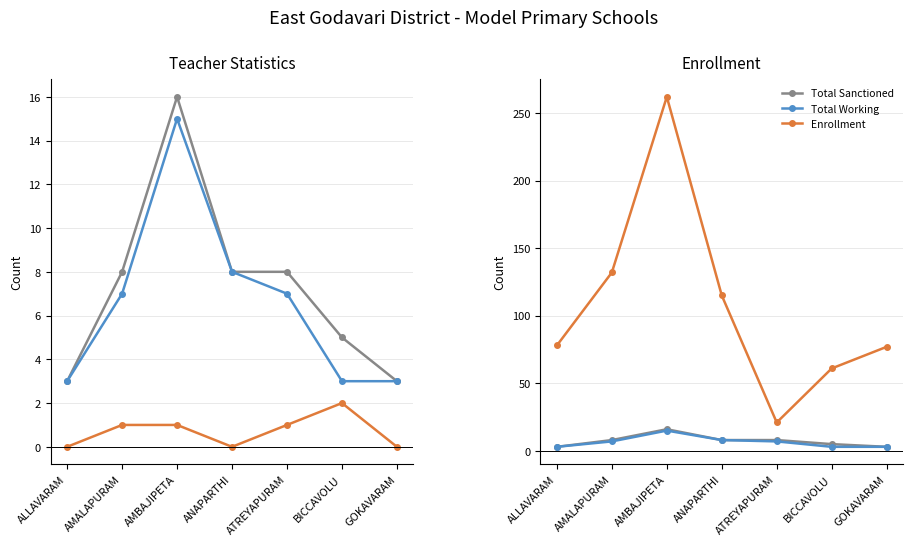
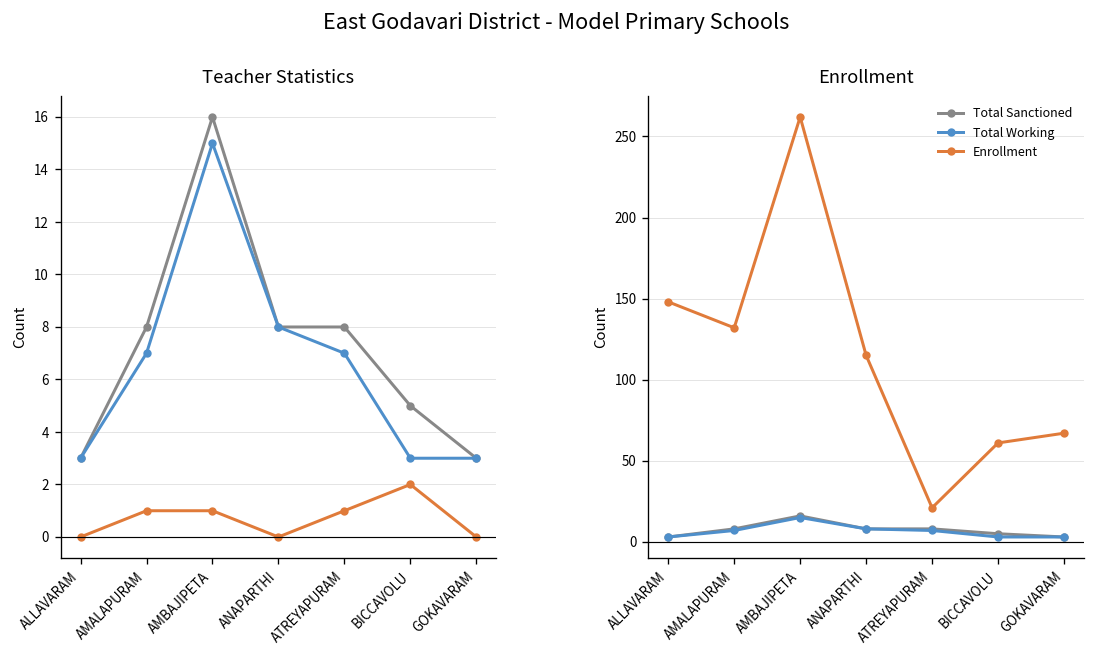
Enrollment, Enrollment, ALLAVARAM: 78 -> 148
Enrollment, Enrollment, GOKAVARAM: 77 -> 67
